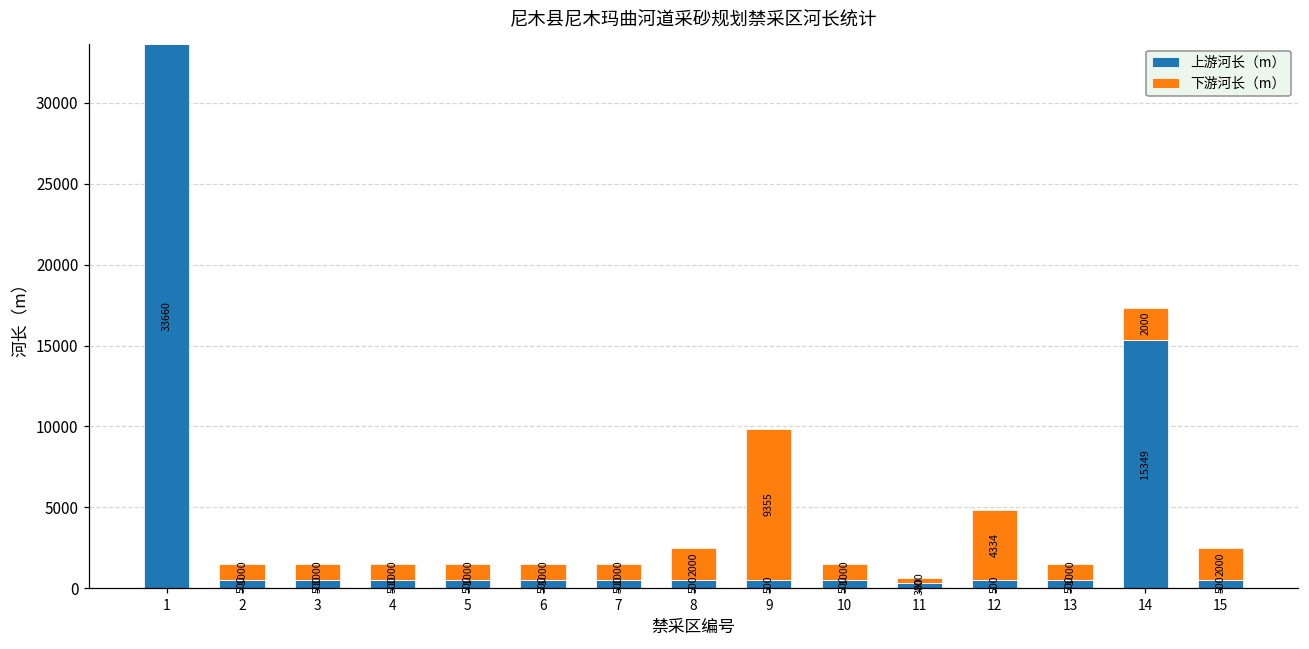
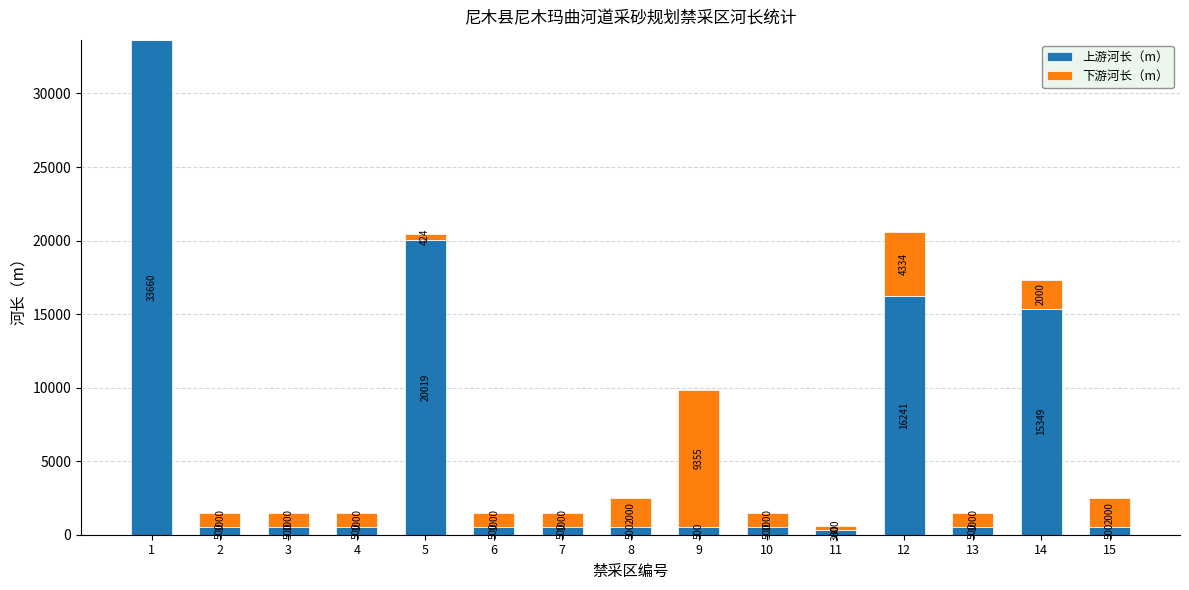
上游河长（m）, 5: 500 -> 20019
下游河长（m）, 5: 1000 -> 424
上游河长（m）, 12: 500 -> 16241
